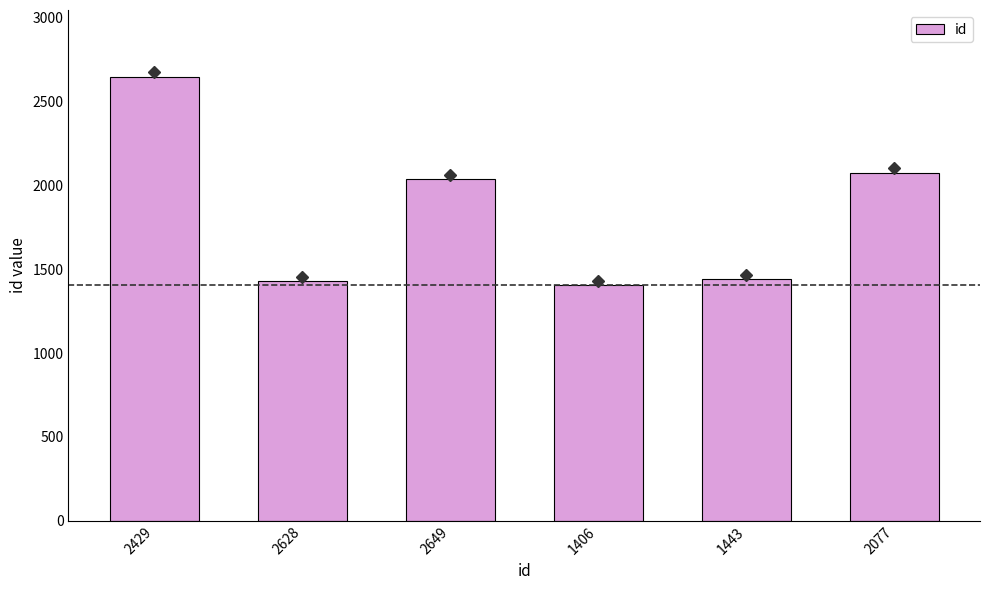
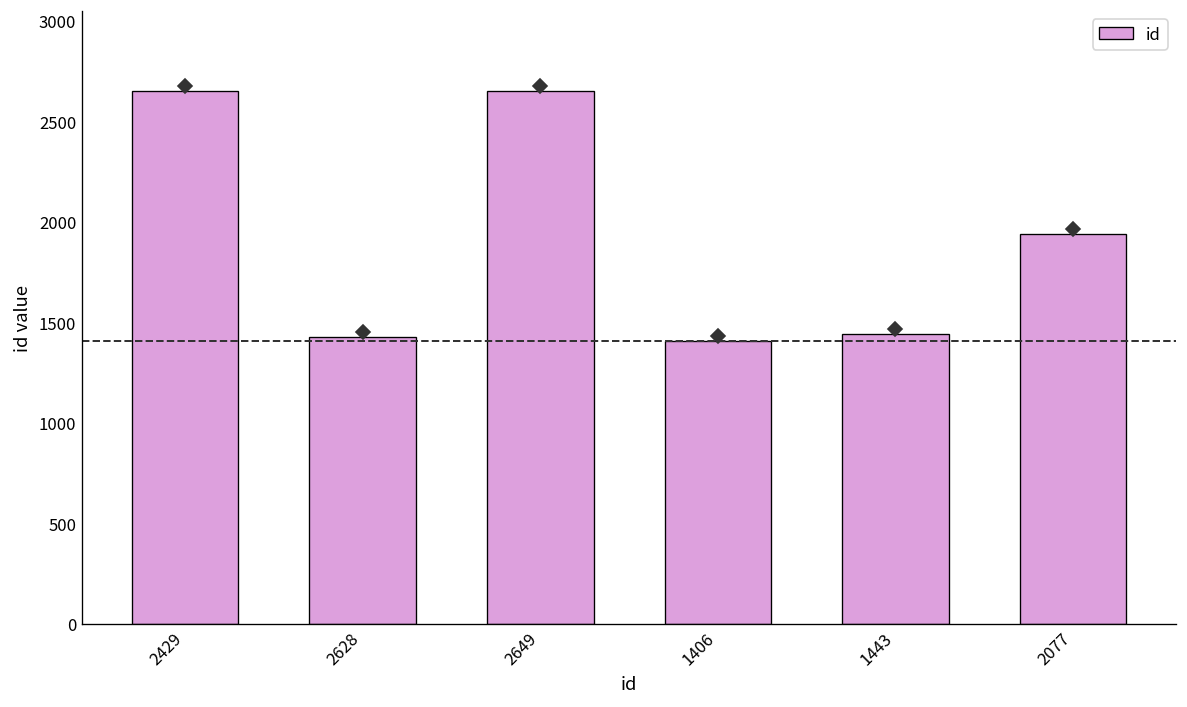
id, 2649: 2040 -> 2650
id, 2077: 2080 -> 1940
